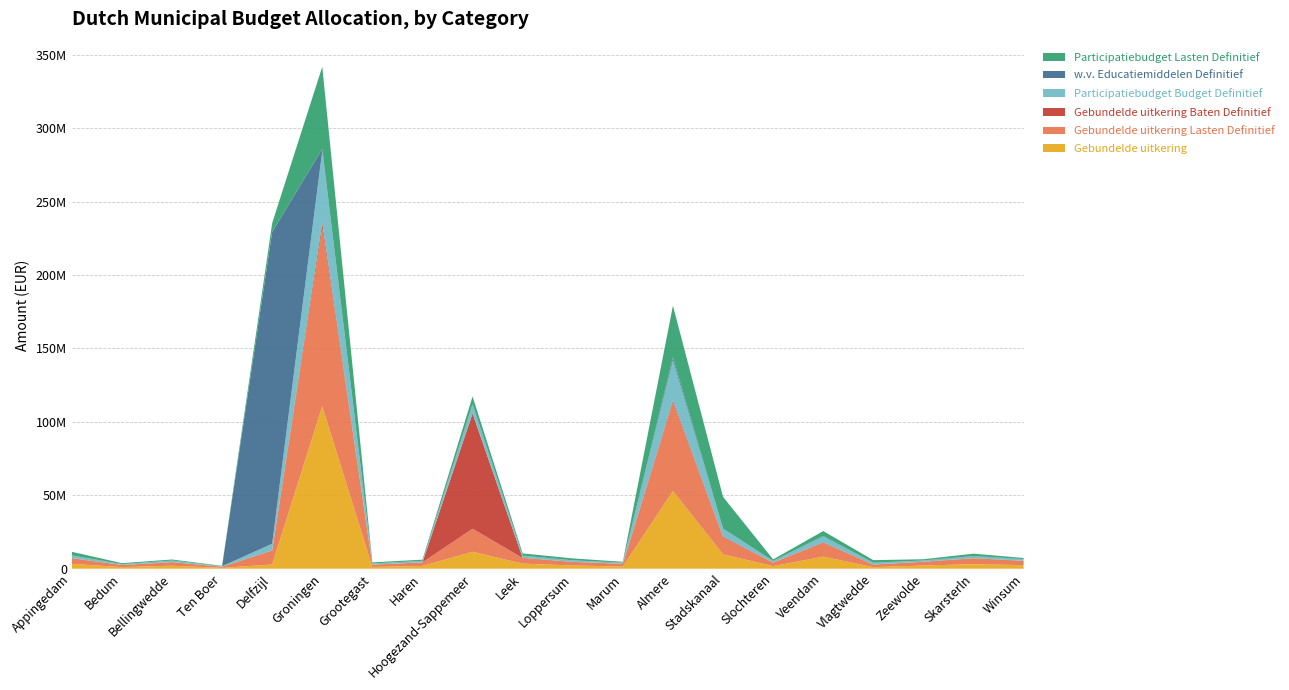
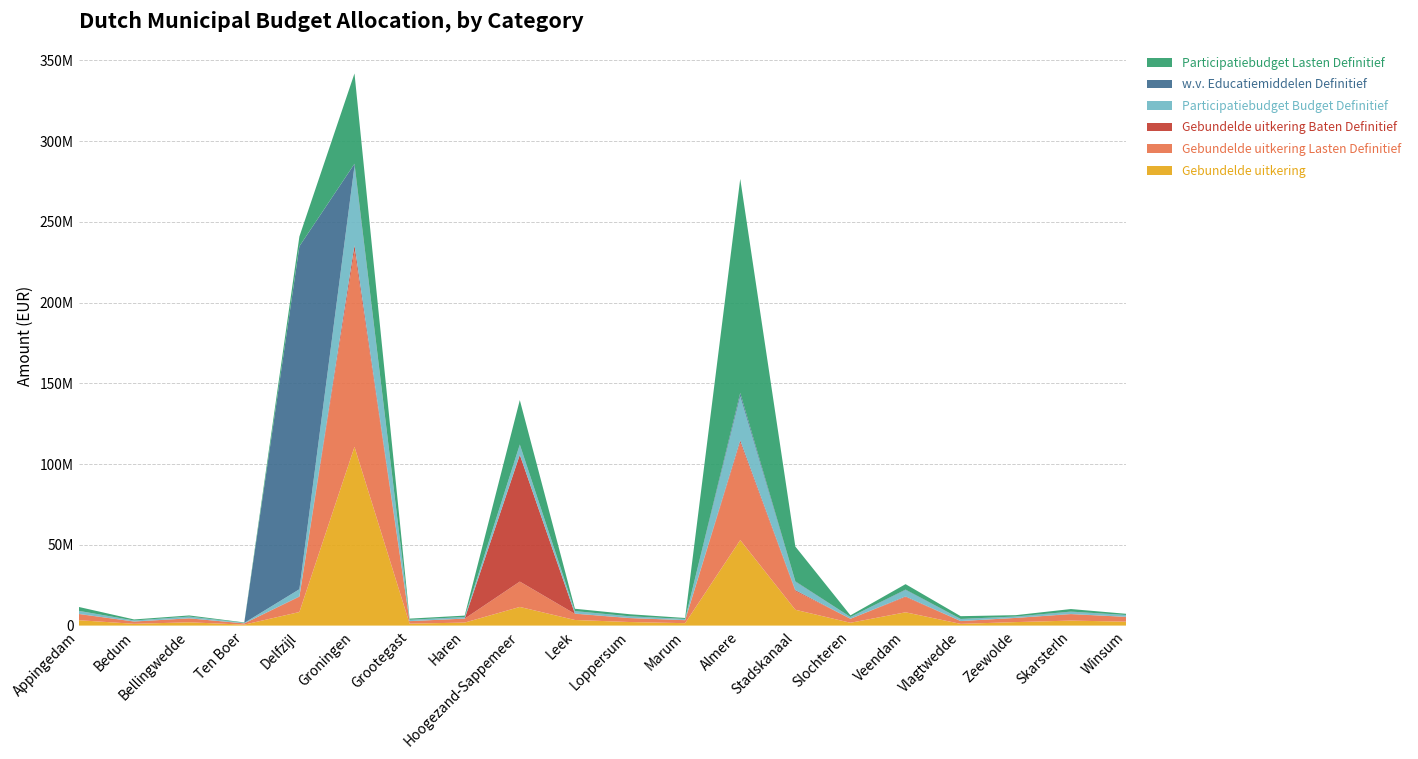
Gebundelde uitkering, Delfzijl: 3000000 -> 8000000
Participatiebudget Lasten Definitief, Hoogezand-Sappemeer: 5000000 -> 28000000
Participatiebudget Lasten Definitief, Almere: 35000000 -> 133000000
